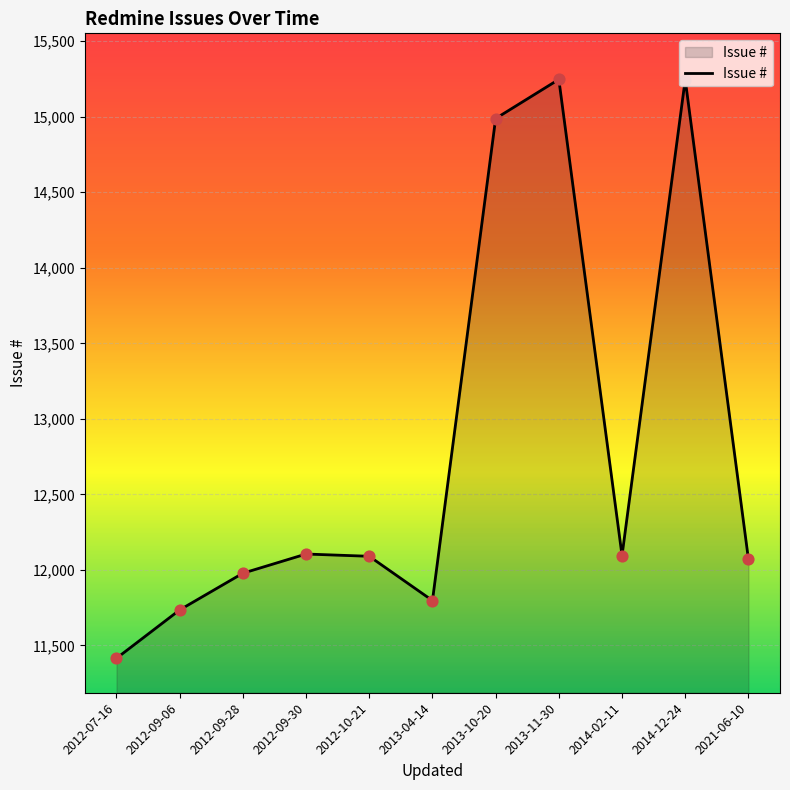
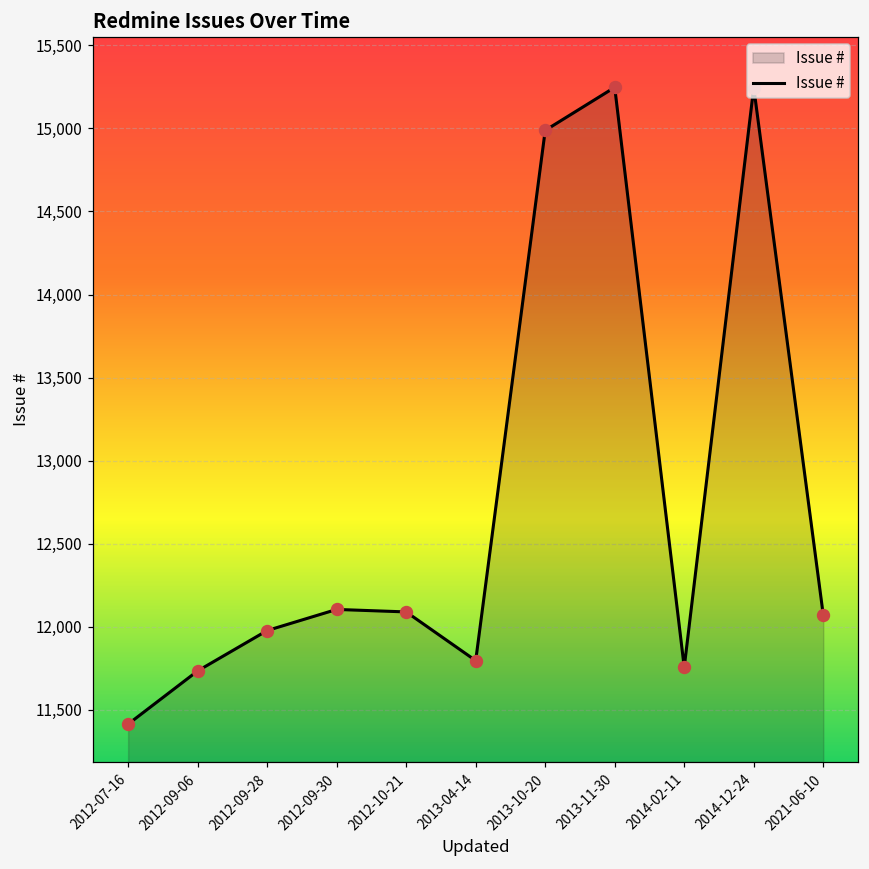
2014-02-11: 12,100 -> 11,760
